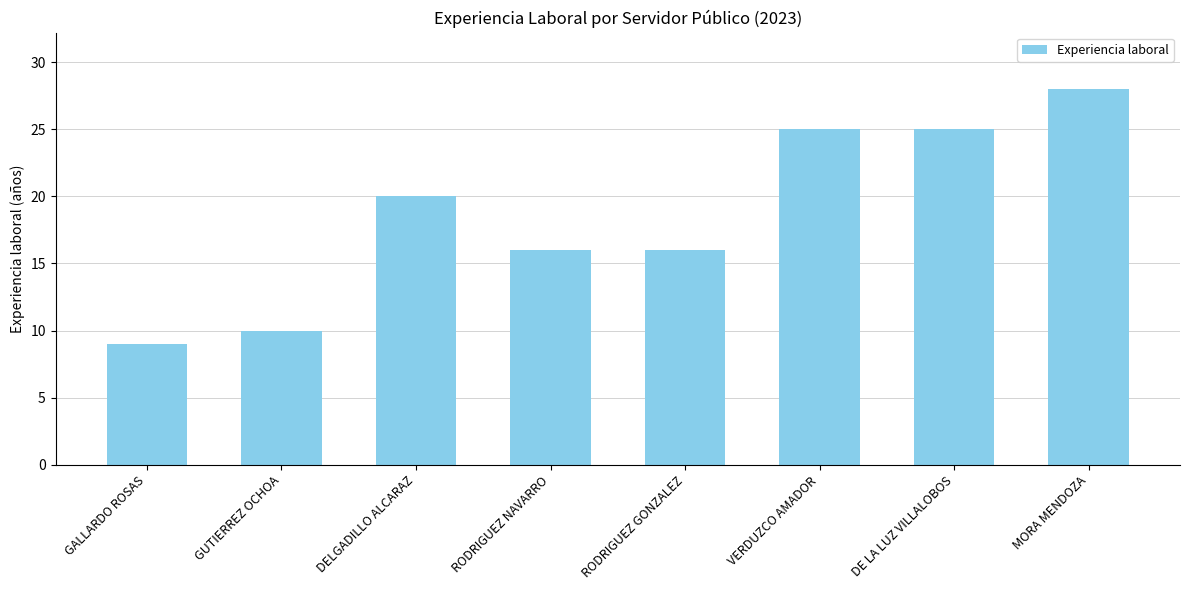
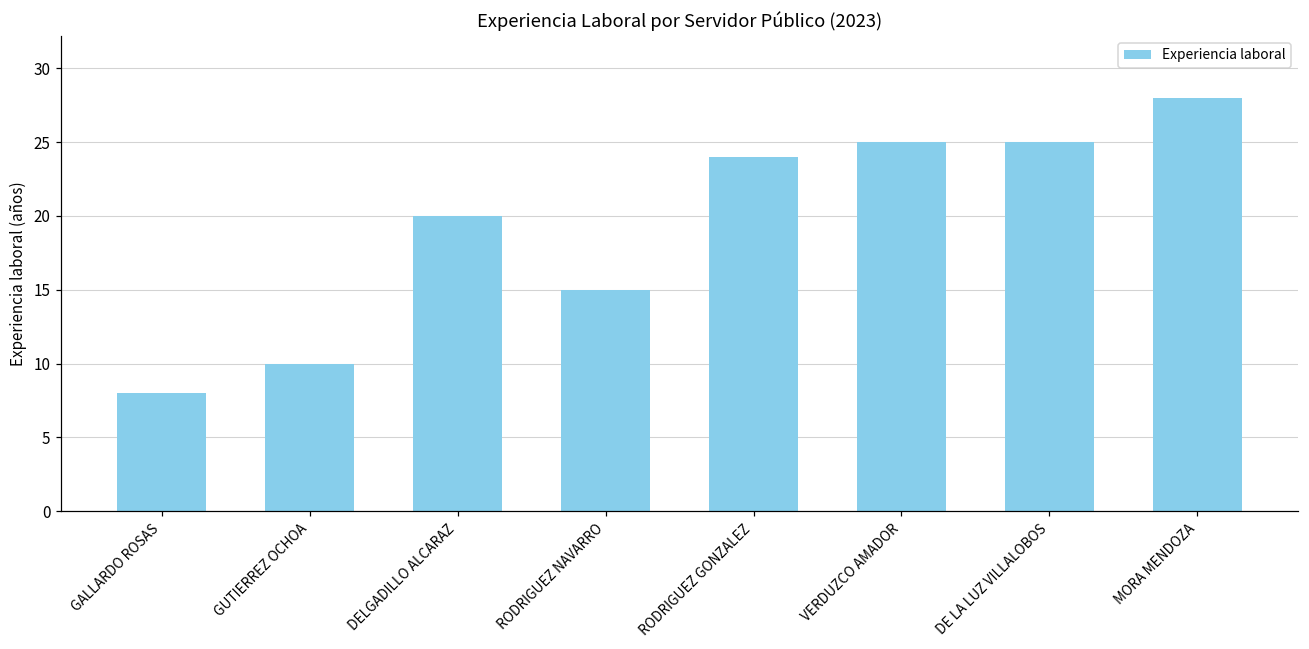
GALLARDO ROSAS: 9 -> 8
RODRIGUEZ NAVARRO: 16 -> 15
RODRIGUEZ GONZALEZ: 16 -> 24
